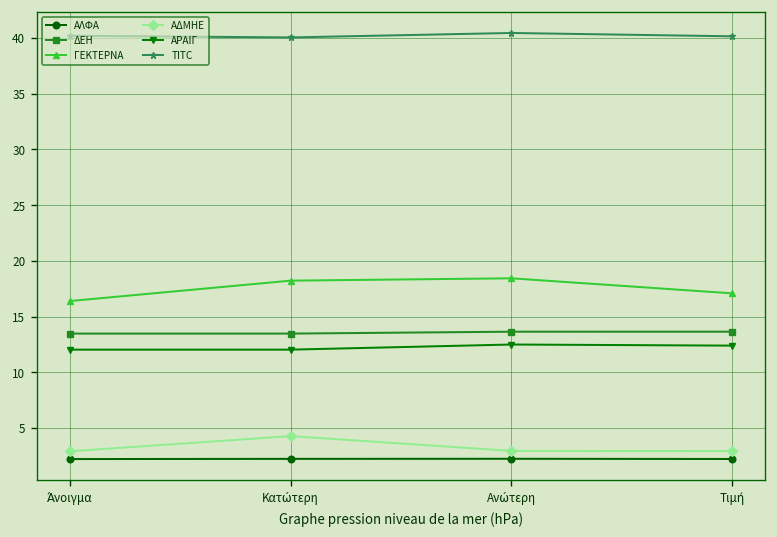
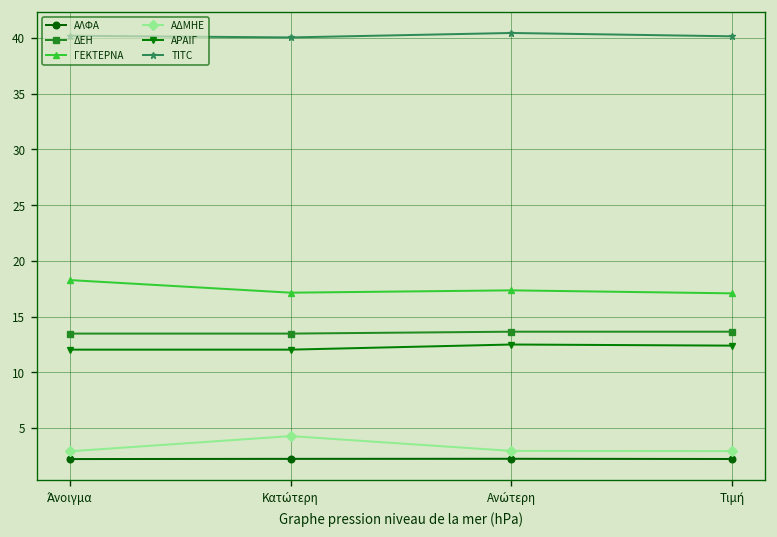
ΓΕΚΤΕΡΝΑ, Άνοιγμα: 16 -> 18
ΓΕΚΤΕΡΝΑ, Κατώτερη: 18 -> 17
ΓΕΚΤΕΡΝΑ, Ανώτερη: 18 -> 17
